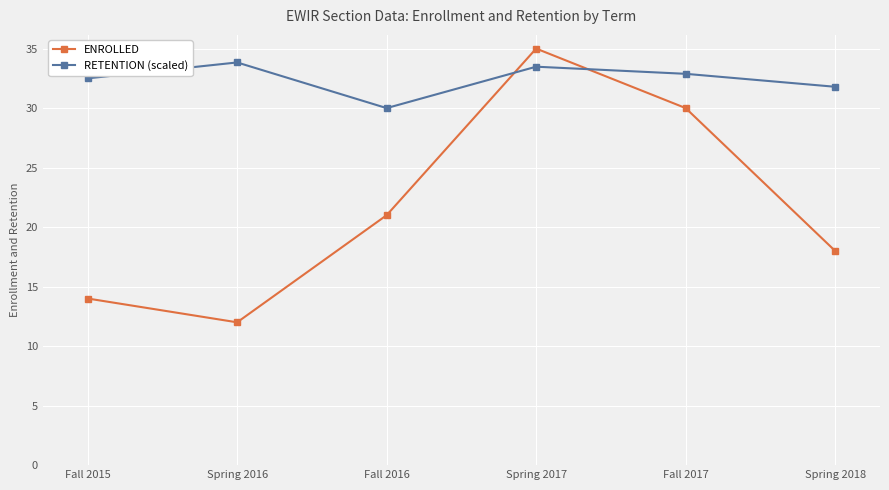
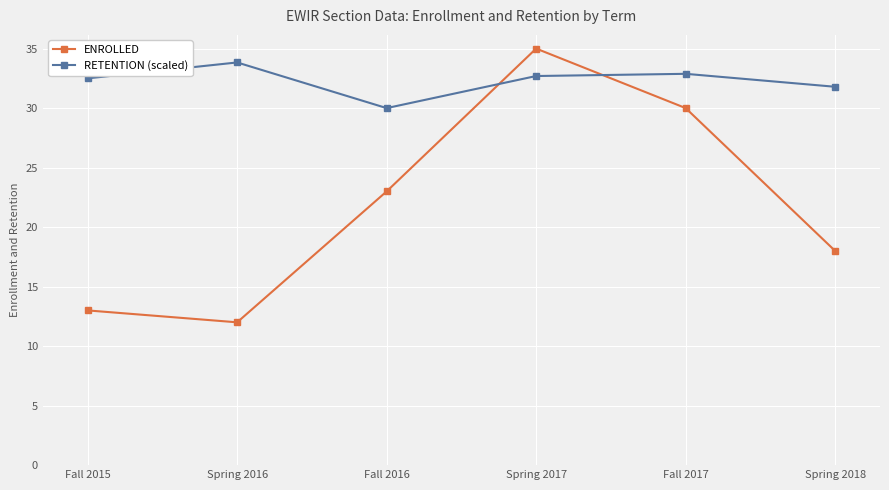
ENROLLED, Fall 2015: 14 -> 13
ENROLLED, Fall 2016: 21 -> 23
RETENTION (scaled), Spring 2017: 33.5 -> 32.7
